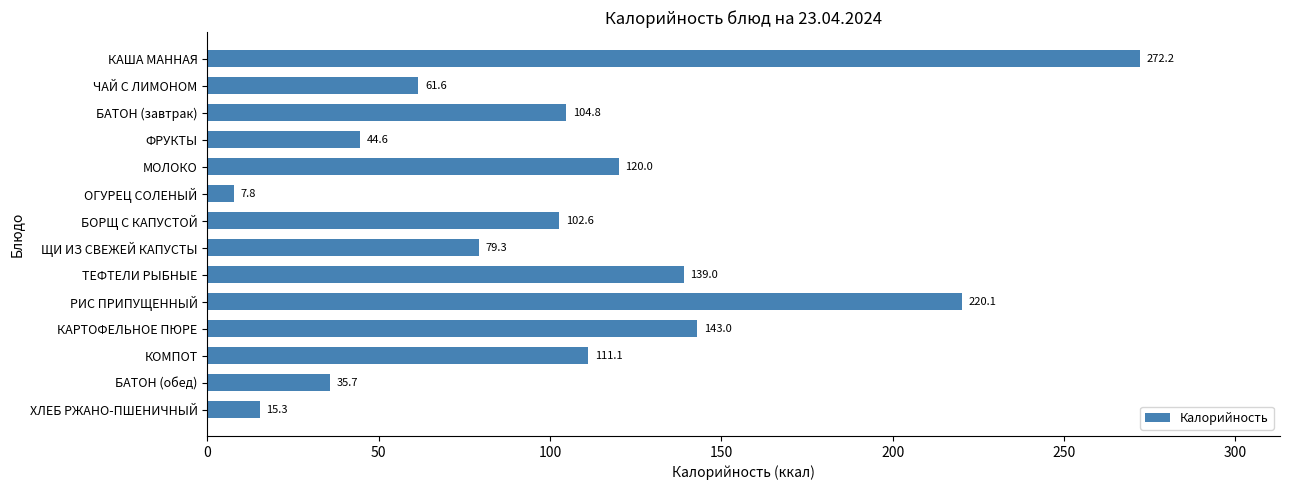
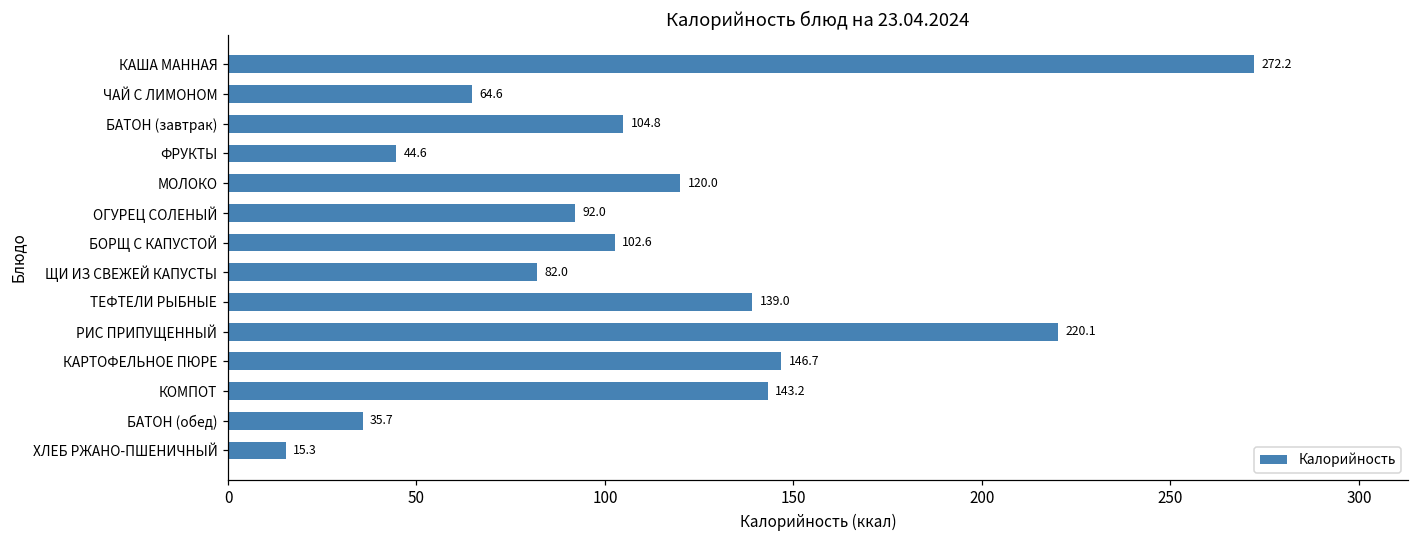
ЧАЙ С ЛИМОНОМ: 61.6 -> 64.6
ОГУРЕЦ СОЛЕНЫЙ: 7.8 -> 92.0
ЩИ ИЗ СВЕЖЕЙ КАПУСТЫ: 79.3 -> 82.0
КАРТОФЕЛЬНОЕ ПЮРЕ: 143.0 -> 146.7
КОМПОТ: 111.1 -> 143.2
